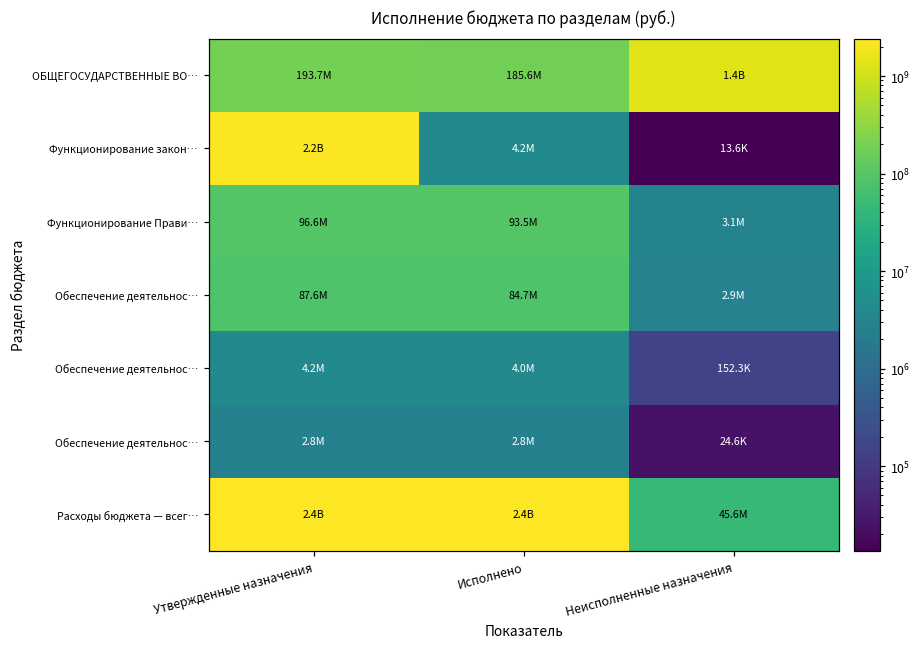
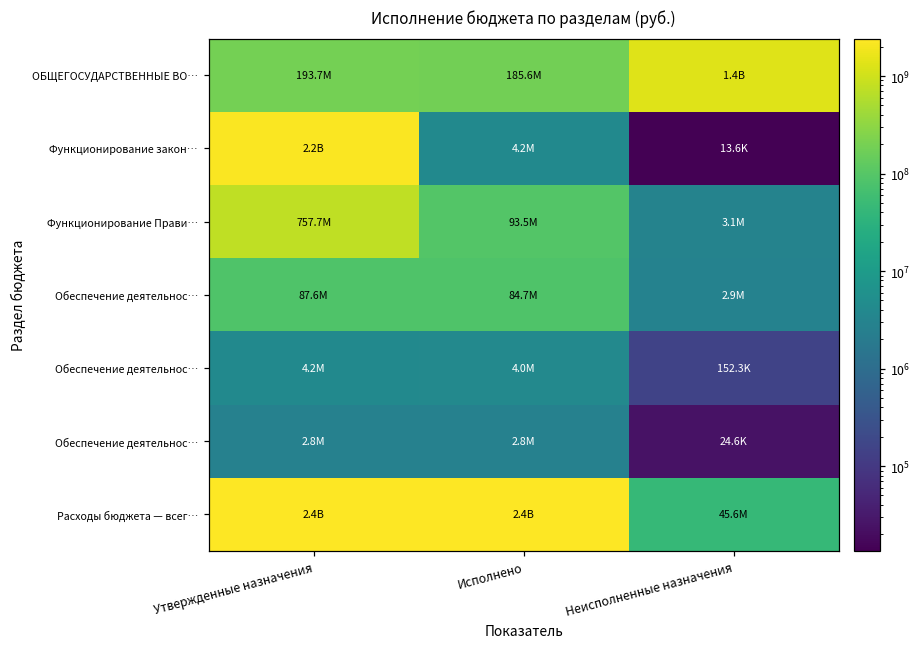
Функционирование Прави…, Утвержденные назначения: 96.6M -> 757.7M
